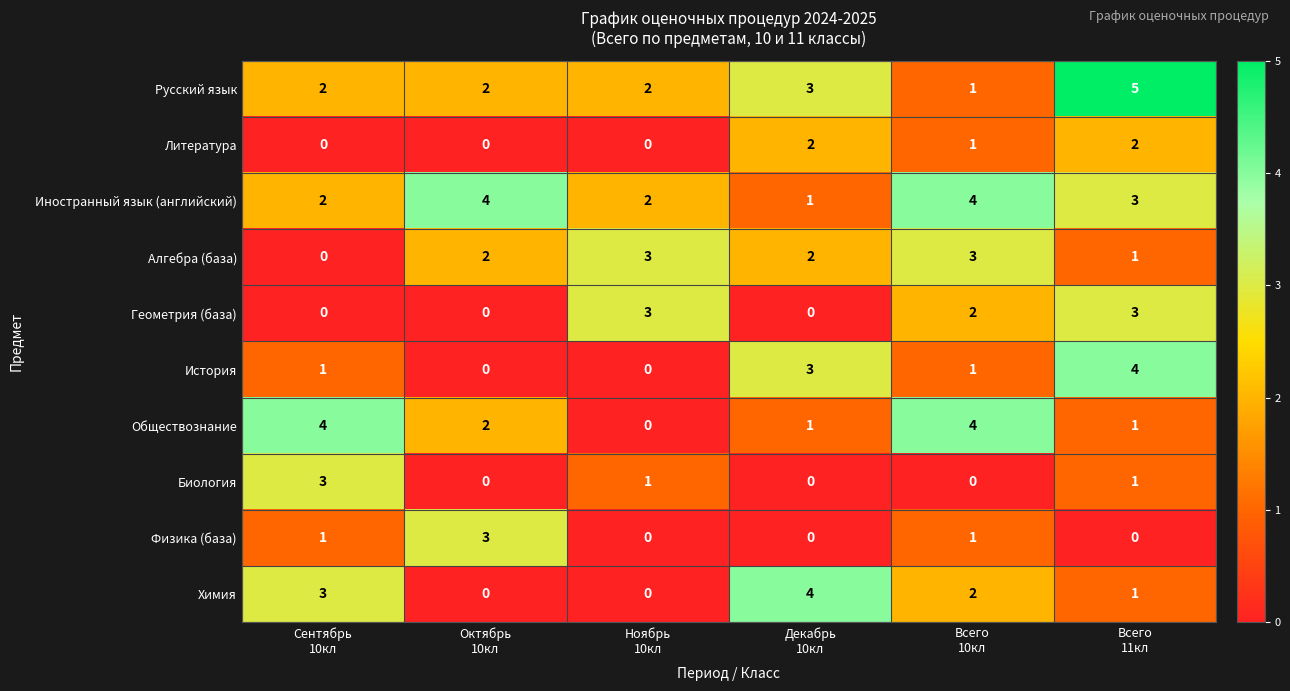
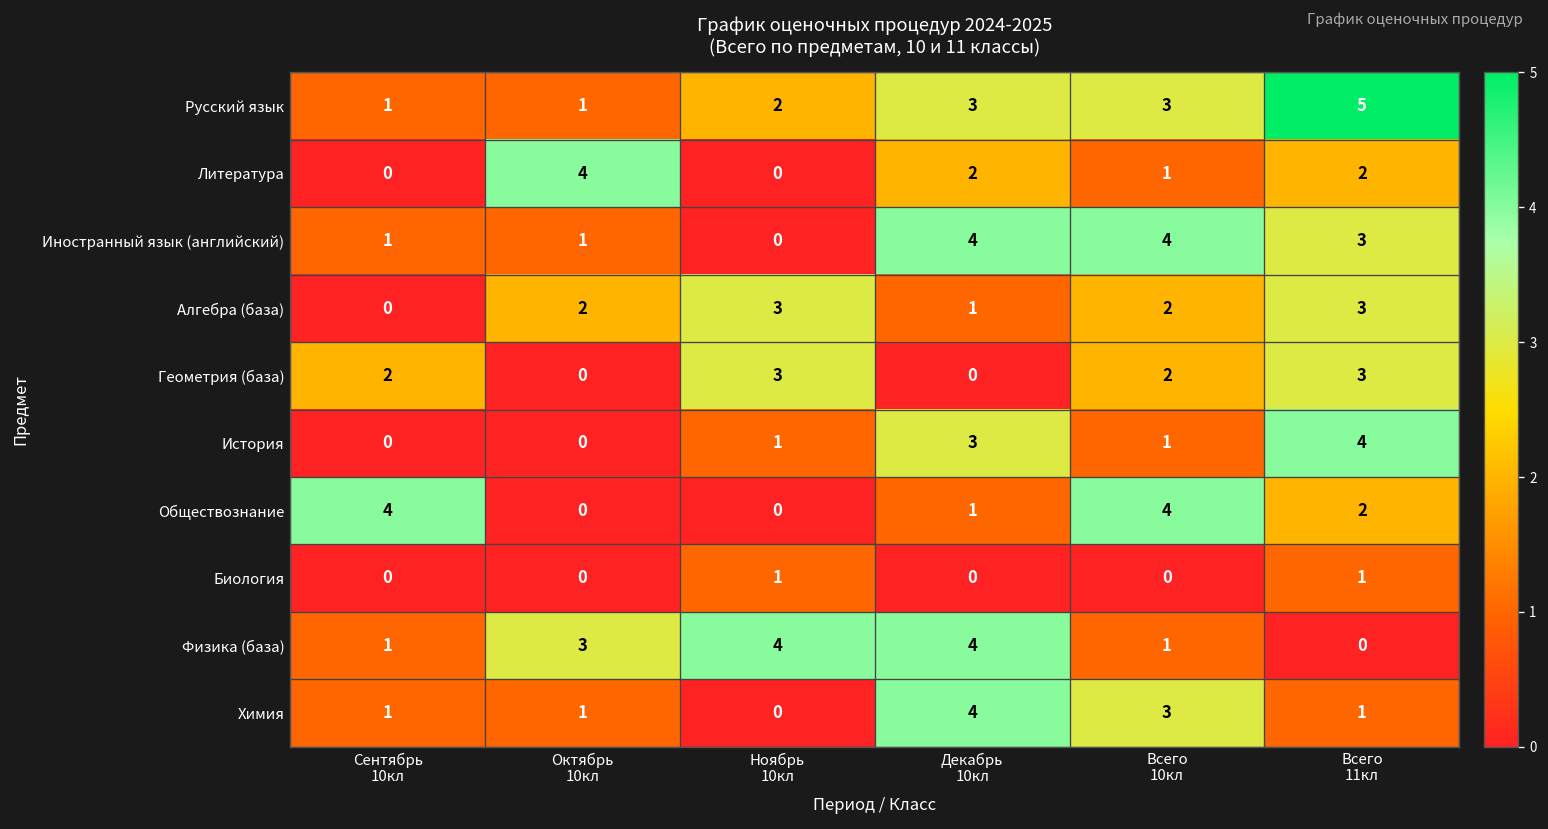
Русский язык, Сентябрь 10кл: 2 -> 1
Русский язык, Октябрь 10кл: 2 -> 1
Русский язык, Всего 10кл: 1 -> 3
Литература, Октябрь 10кл: 0 -> 4
Иностранный язык (английский), Сентябрь 10кл: 2 -> 1
Иностранный язык (английский), Октябрь 10кл: 4 -> 1
Иностранный язык (английский), Ноябрь 10кл: 2 -> 0
Иностранный язык (английский), Декабрь 10кл: 1 -> 4
Алгебра (база), Декабрь 10кл: 2 -> 1
Алгебра (база), Всего 10кл: 3 -> 2
Алгебра (база), Всего 11кл: 1 -> 3
Геометрия (база), Сентябрь 10кл: 0 -> 2
История, Сентябрь 10кл: 1 -> 0
История, Ноябрь 10кл: 0 -> 1
Обществознание, Октябрь 10кл: 2 -> 0
Обществознание, Всего 11кл: 1 -> 2
Биология, Сентябрь 10кл: 3 -> 0
Физика (база), Ноябрь 10кл: 0 -> 4
Физика (база), Декабрь 10кл: 0 -> 4
Химия, Сентябрь 10кл: 3 -> 1
Химия, Октябрь 10кл: 0 -> 1
Химия, Всего 10кл: 2 -> 3
